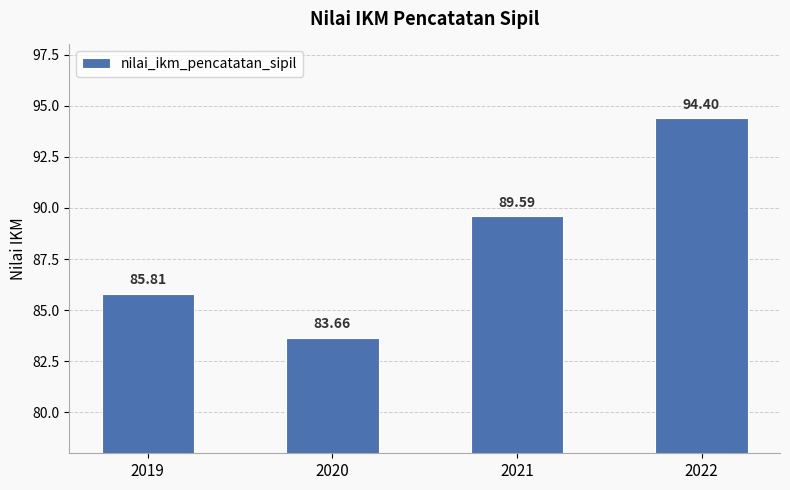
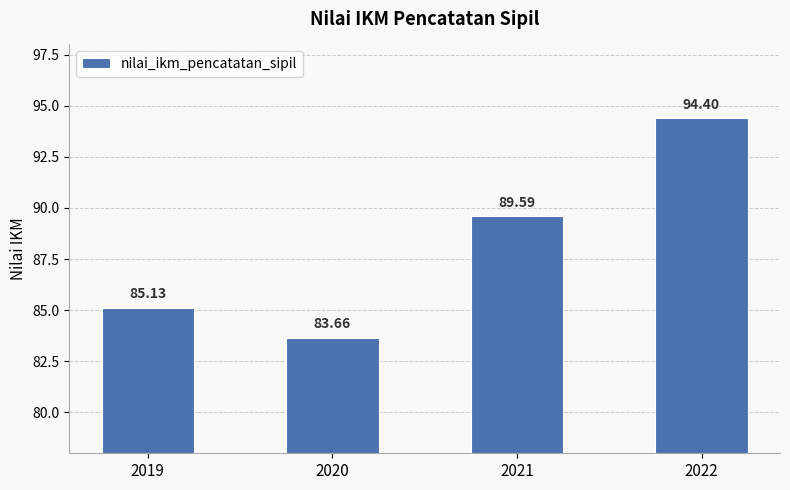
2019: 85.81 -> 85.13
